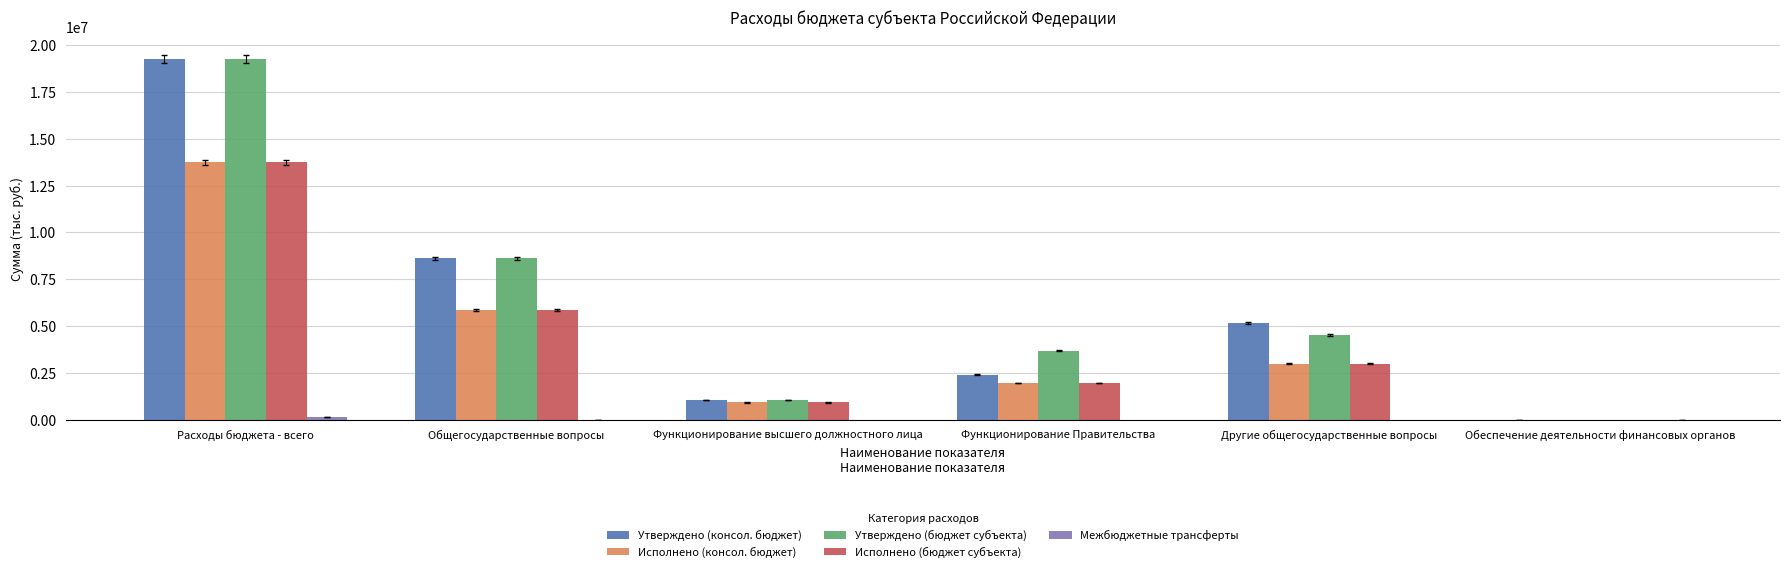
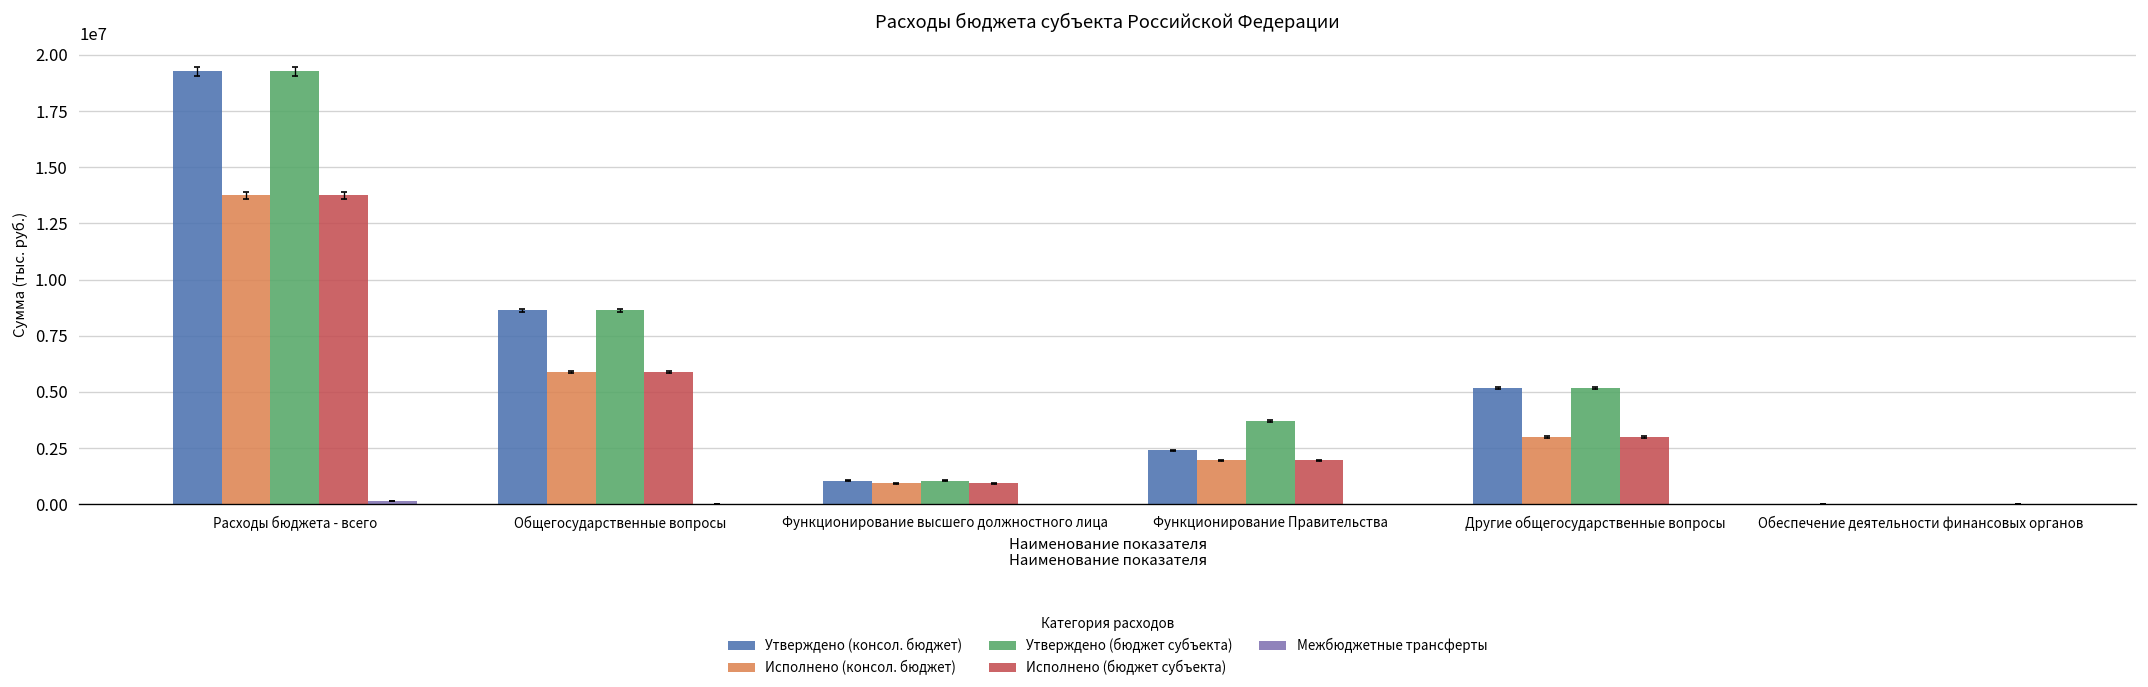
Утверждено (бюджет субъекта), Другие общегосударственные вопросы: 4500000 -> 5200000
